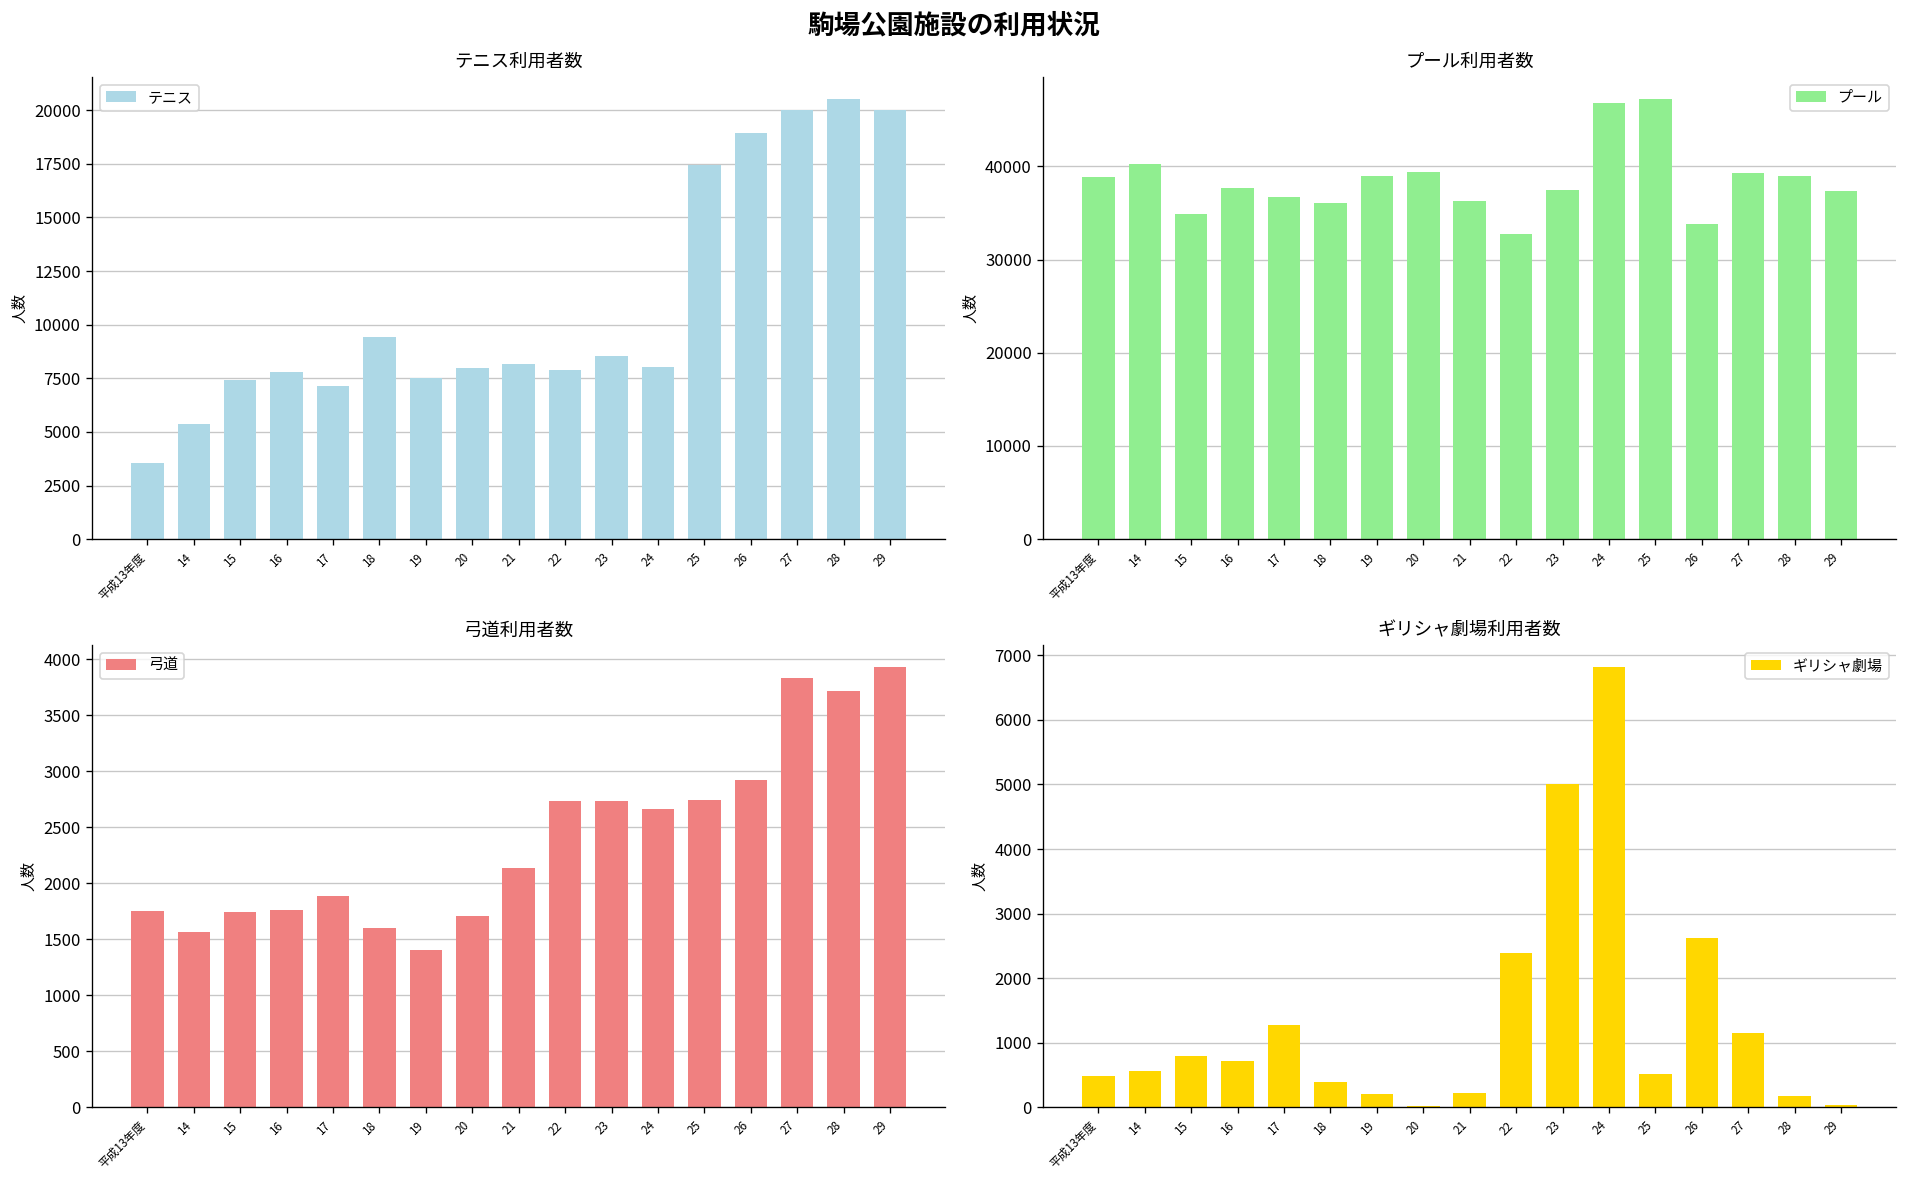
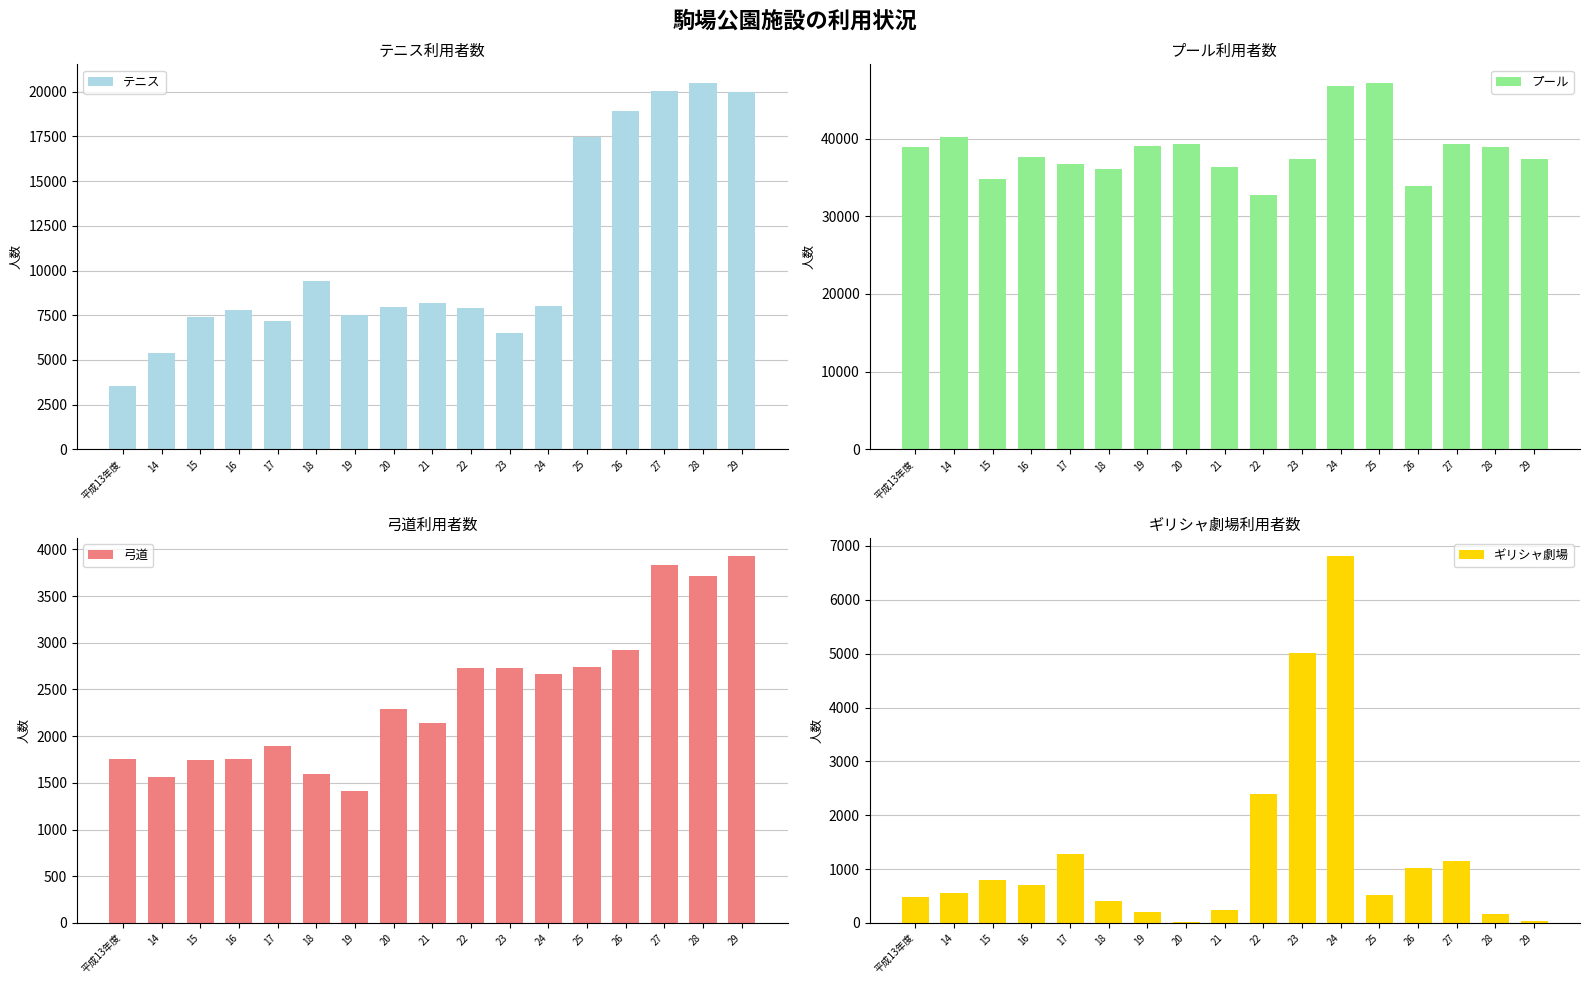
テニス利用者数, 23: 8500 -> 6500
弓道利用者数, 20: 1700 -> 2300
ギリシャ劇場利用者数, 26: 2600 -> 1000
